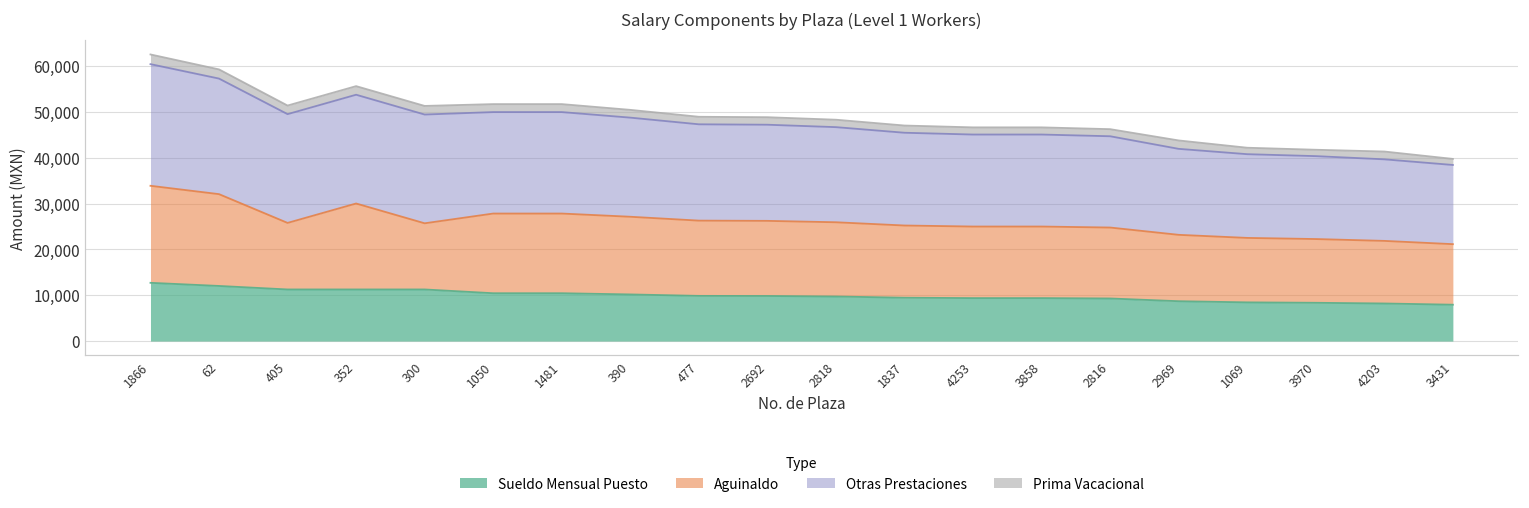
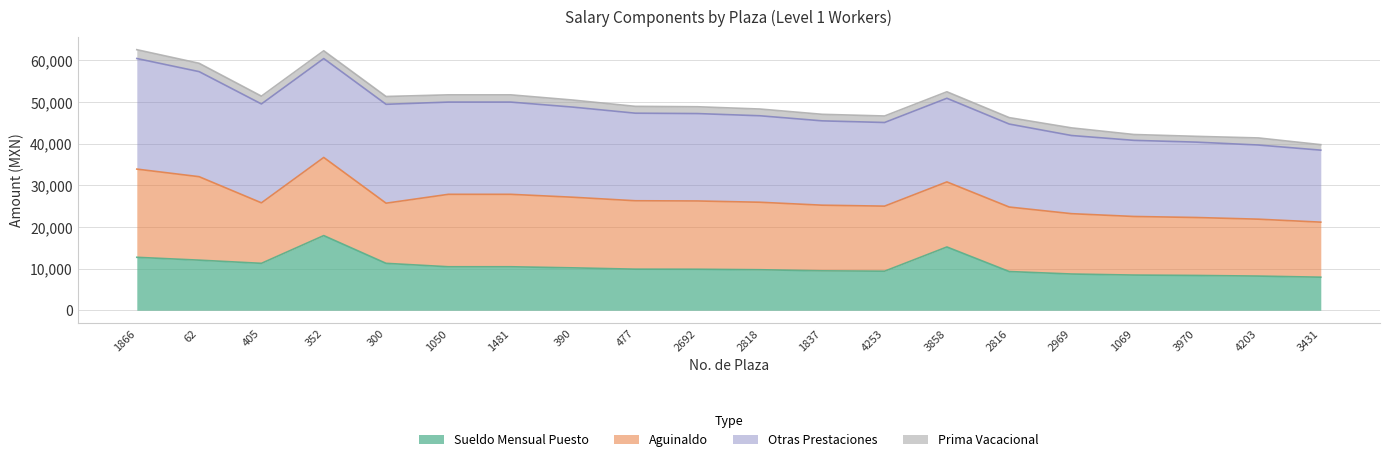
Sueldo Mensual Puesto, 352: 11,000 -> 18,000
Sueldo Mensual Puesto, 3858: 9,000 -> 15,000
